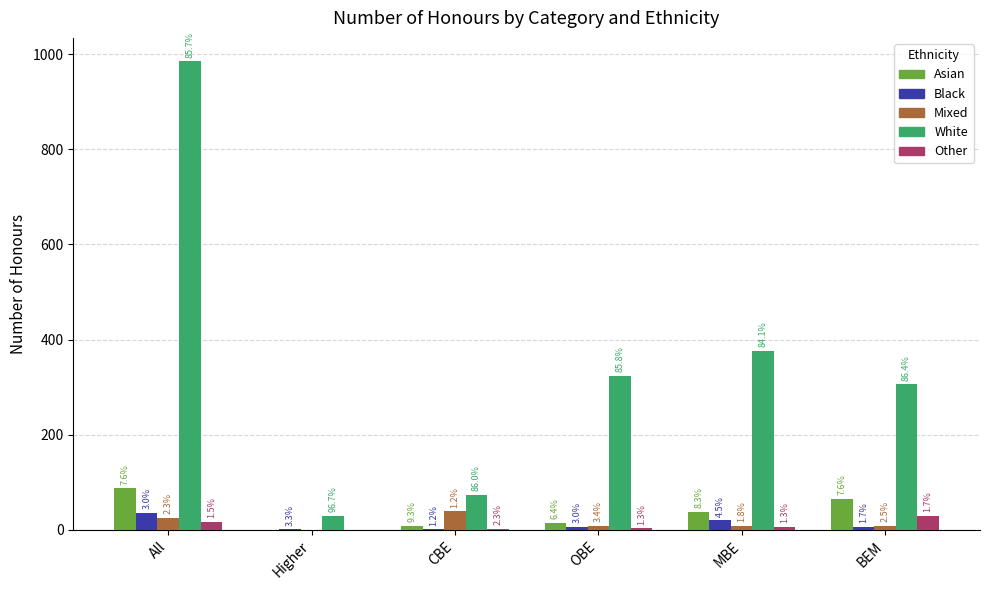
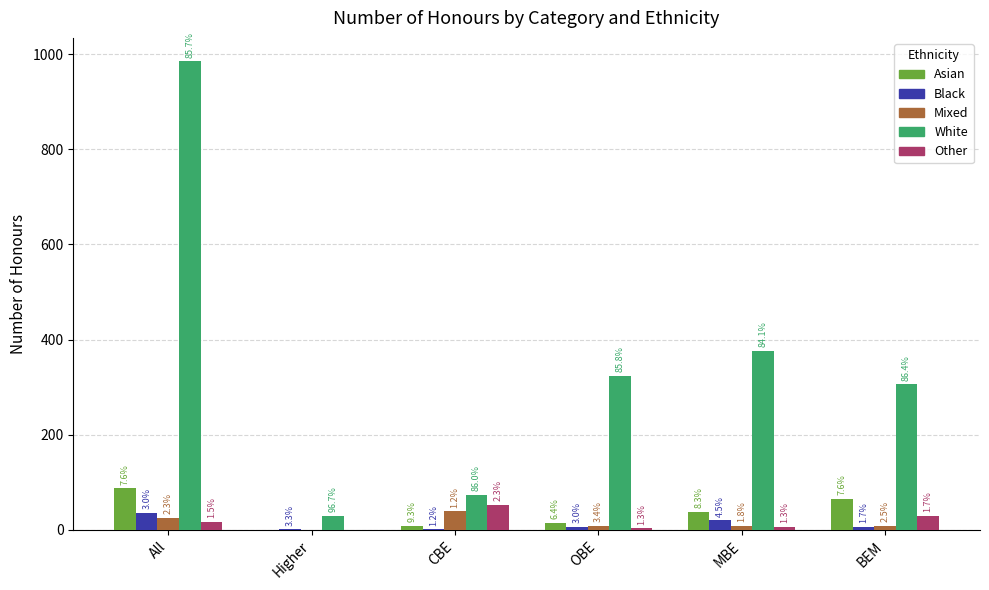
Other, CBE: 0 -> 50
